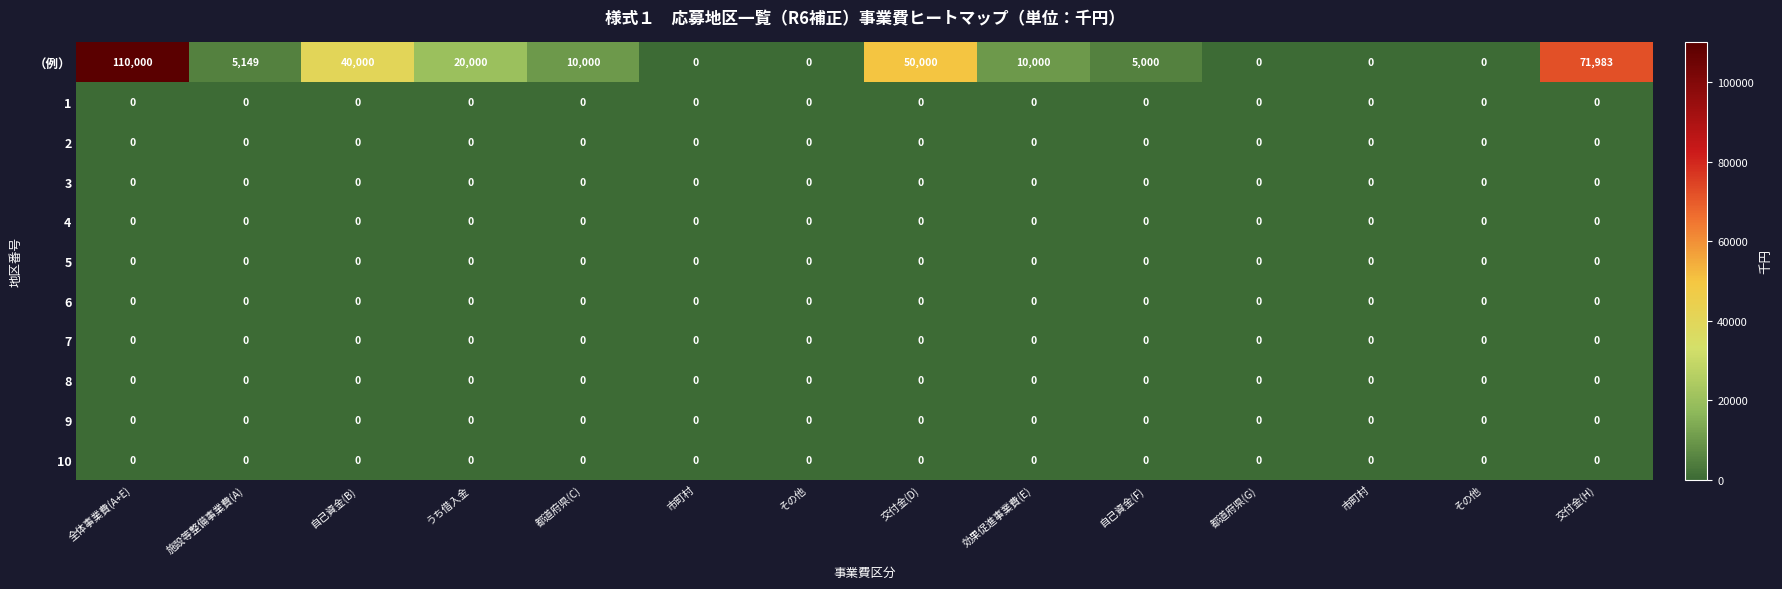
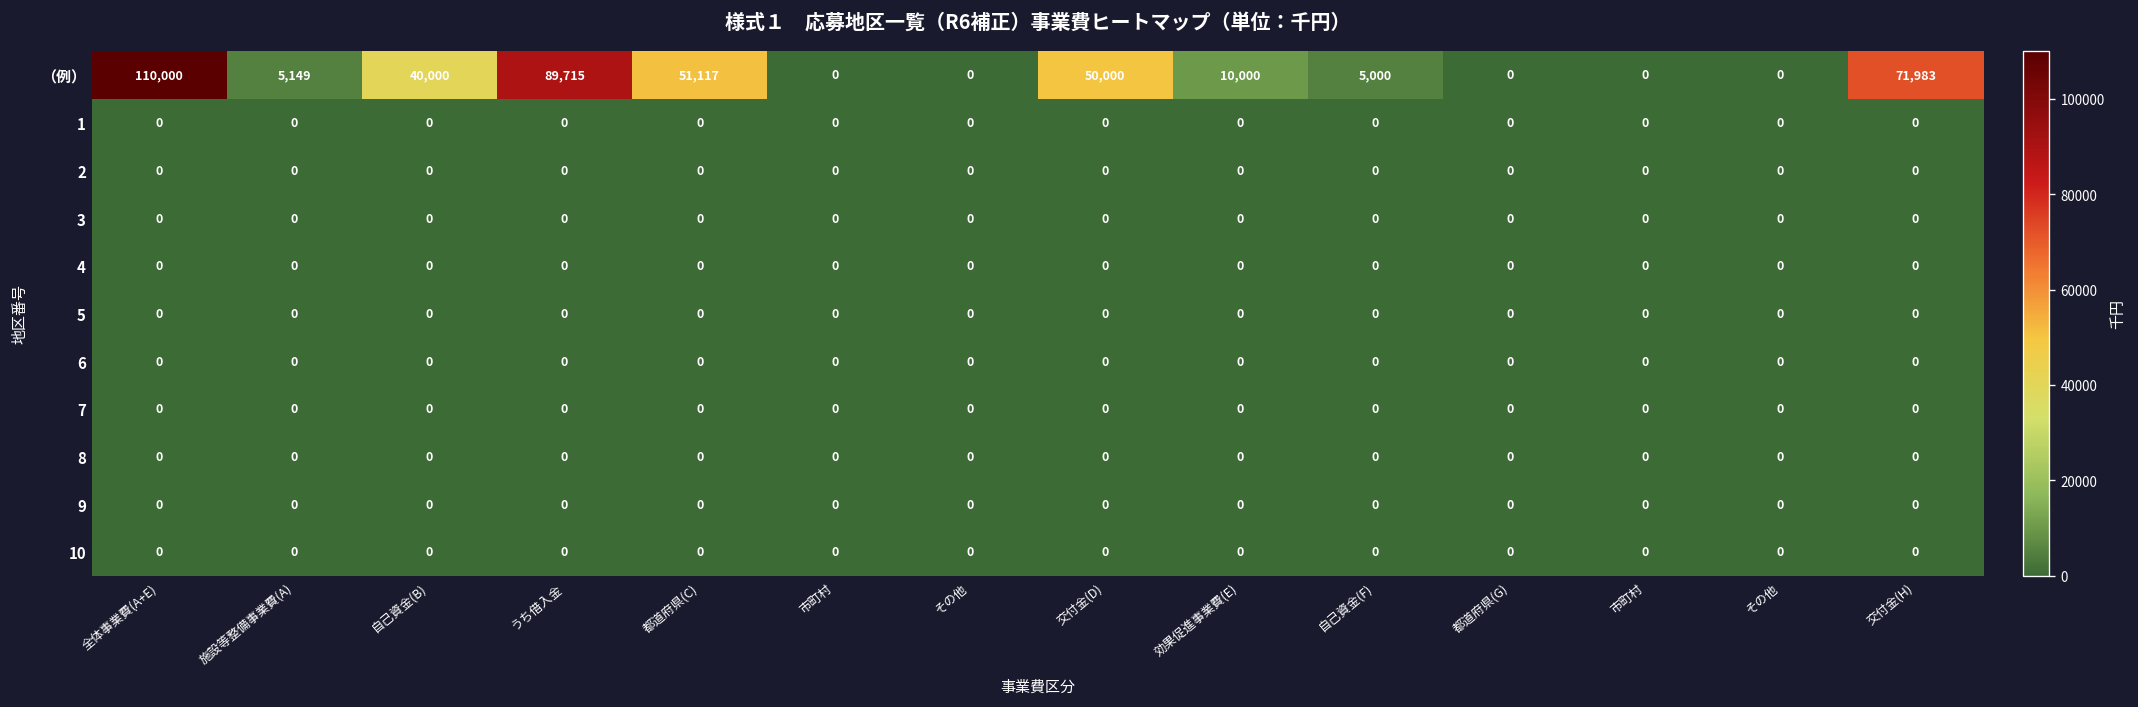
（例）, うち借入金: 20,000 -> 89,715
（例）, 都道府県(C): 10,000 -> 51,117
